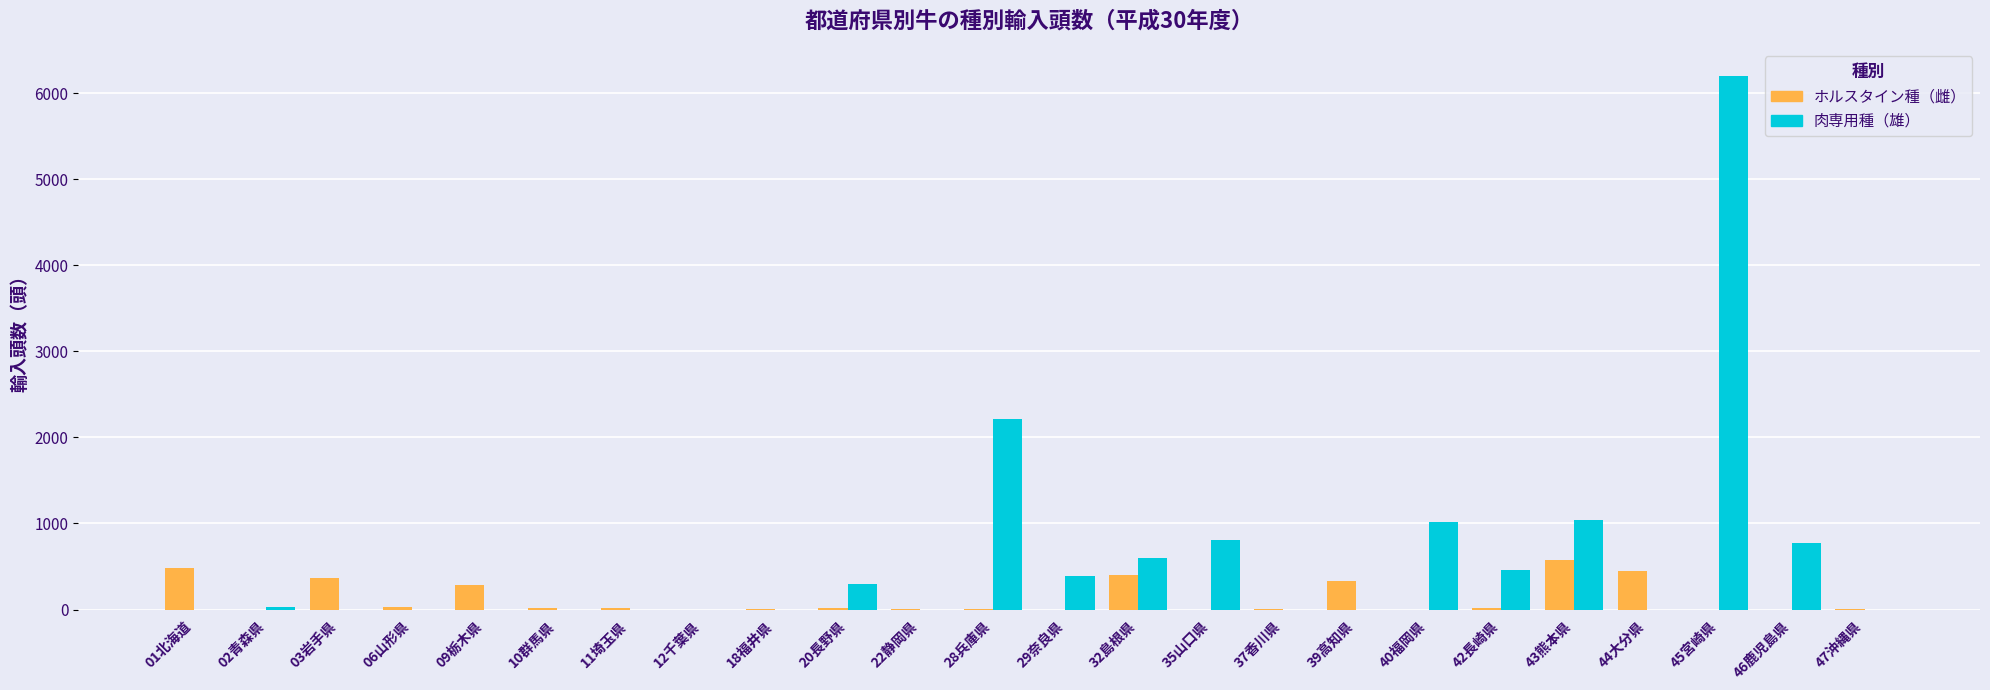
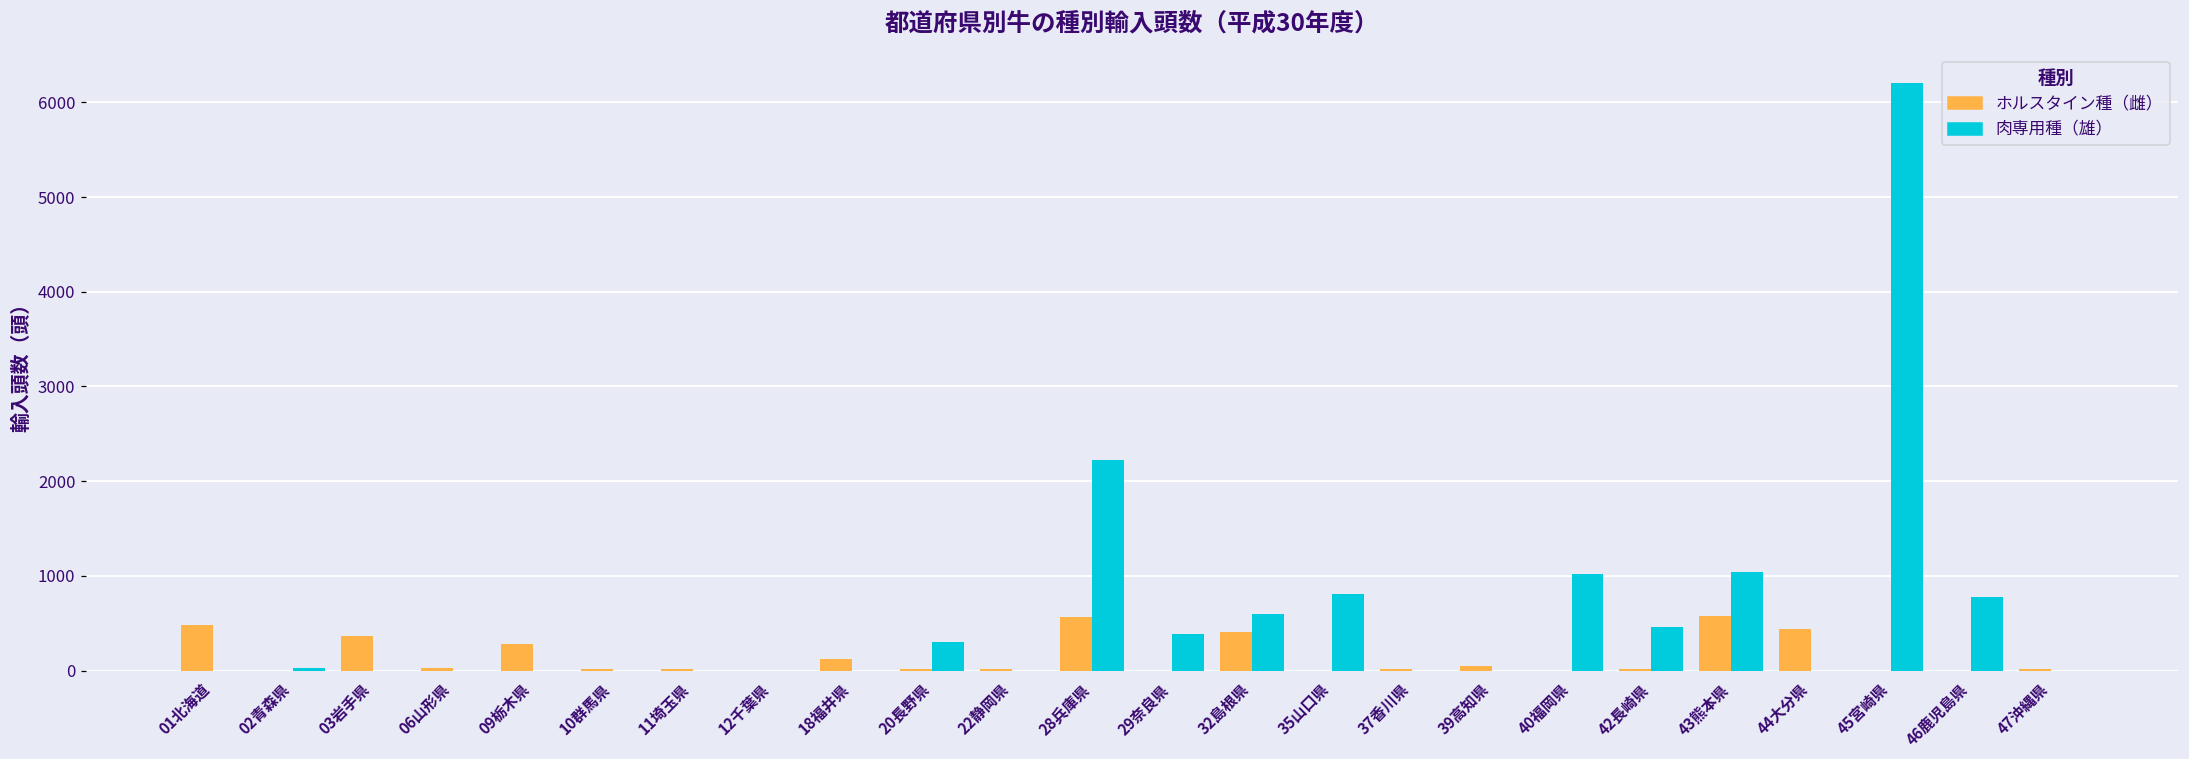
ホルスタイン種（雌）, 18福井県: 0 -> 100
ホルスタイン種（雌）, 28兵庫県: 0 -> 600
ホルスタイン種（雌）, 39高知県: 300 -> 0
